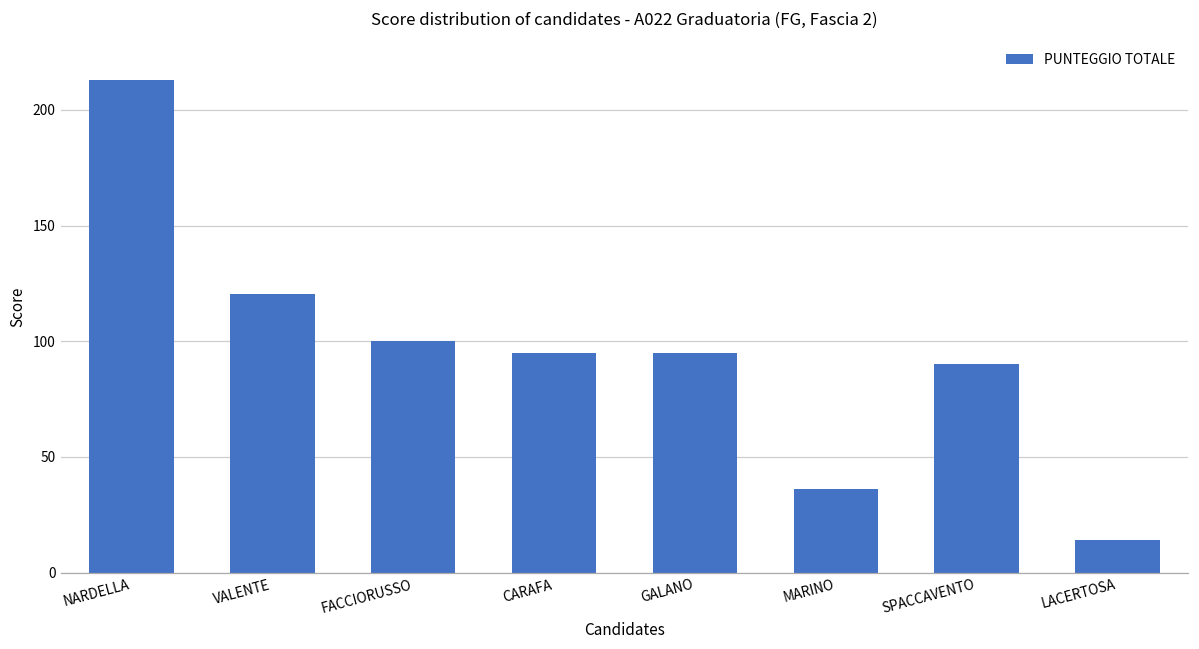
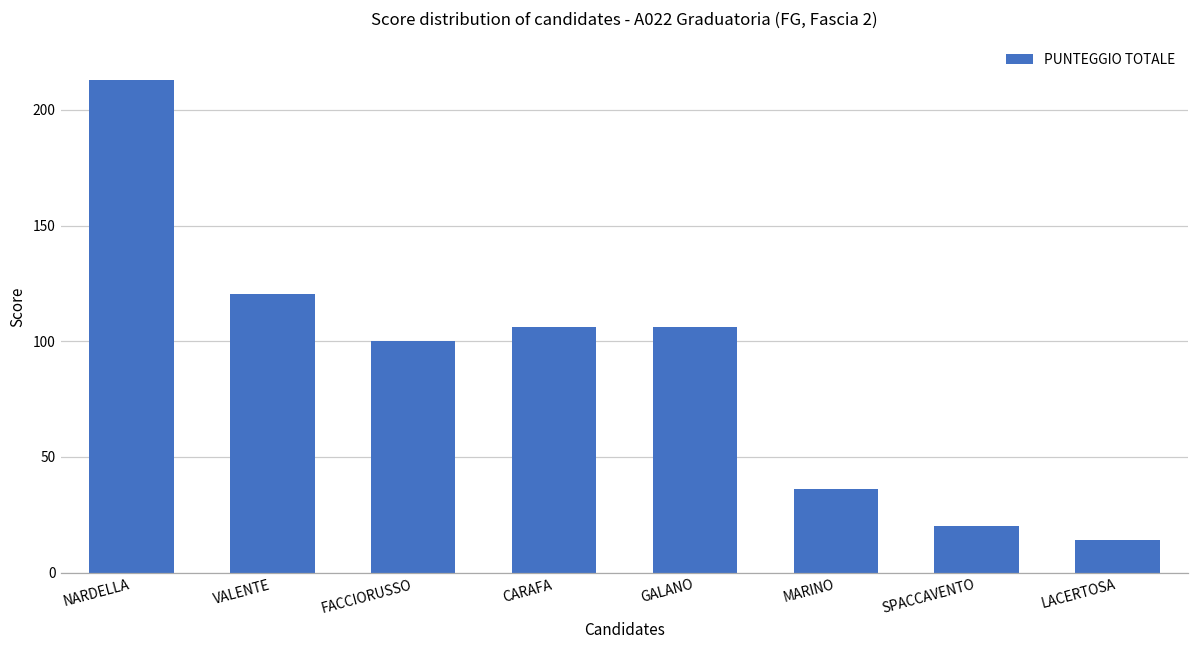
CARAFA: 95 -> 106
GALANO: 95 -> 106
SPACCAVENTO: 90 -> 20
